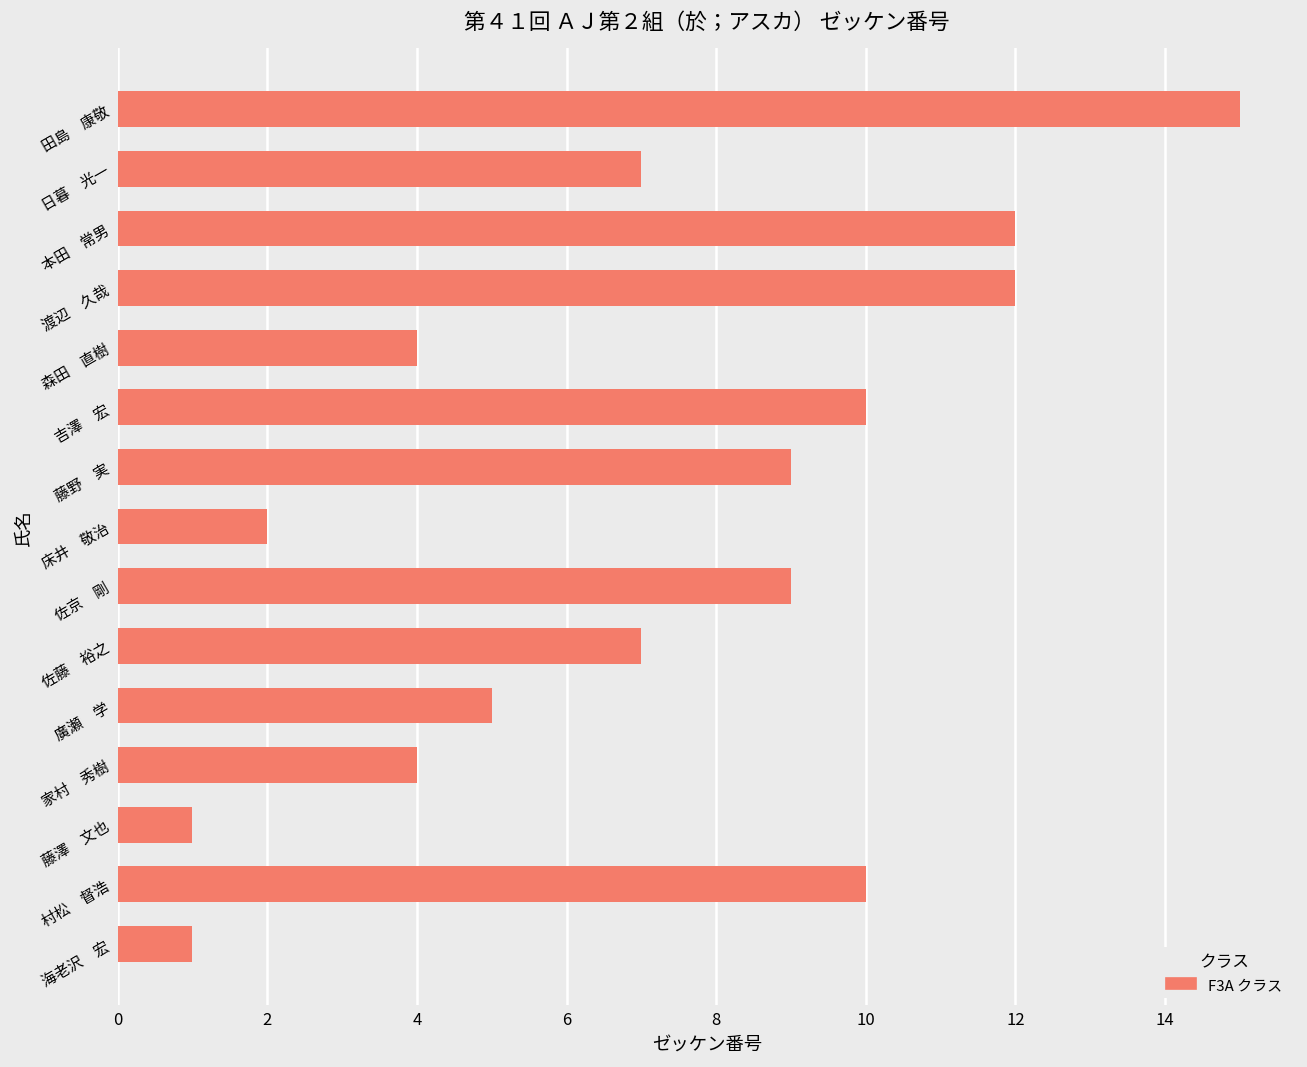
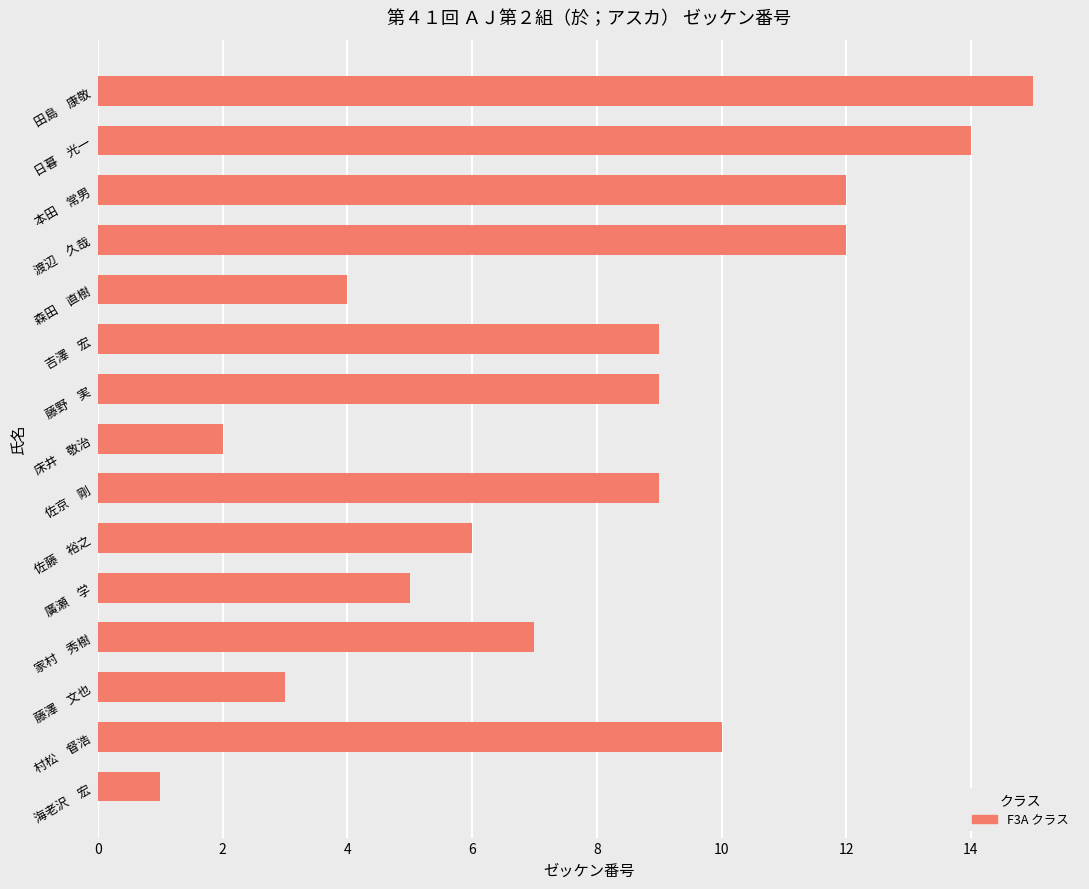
日暮 光一: 7 -> 14
吉澤 宏: 10 -> 9
佐藤 裕之: 7 -> 6
家村 秀樹: 4 -> 7
藤澤 文也: 1 -> 3
